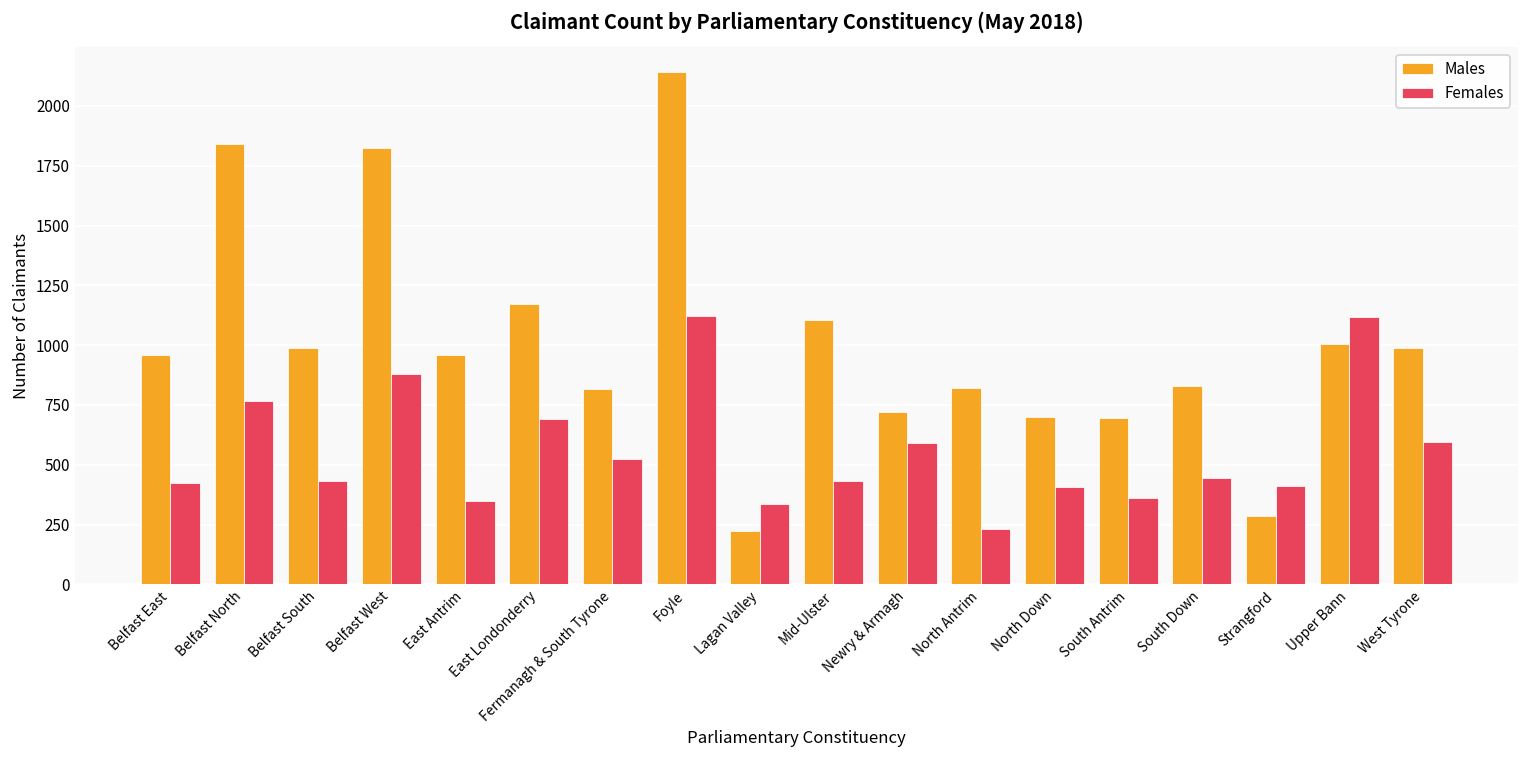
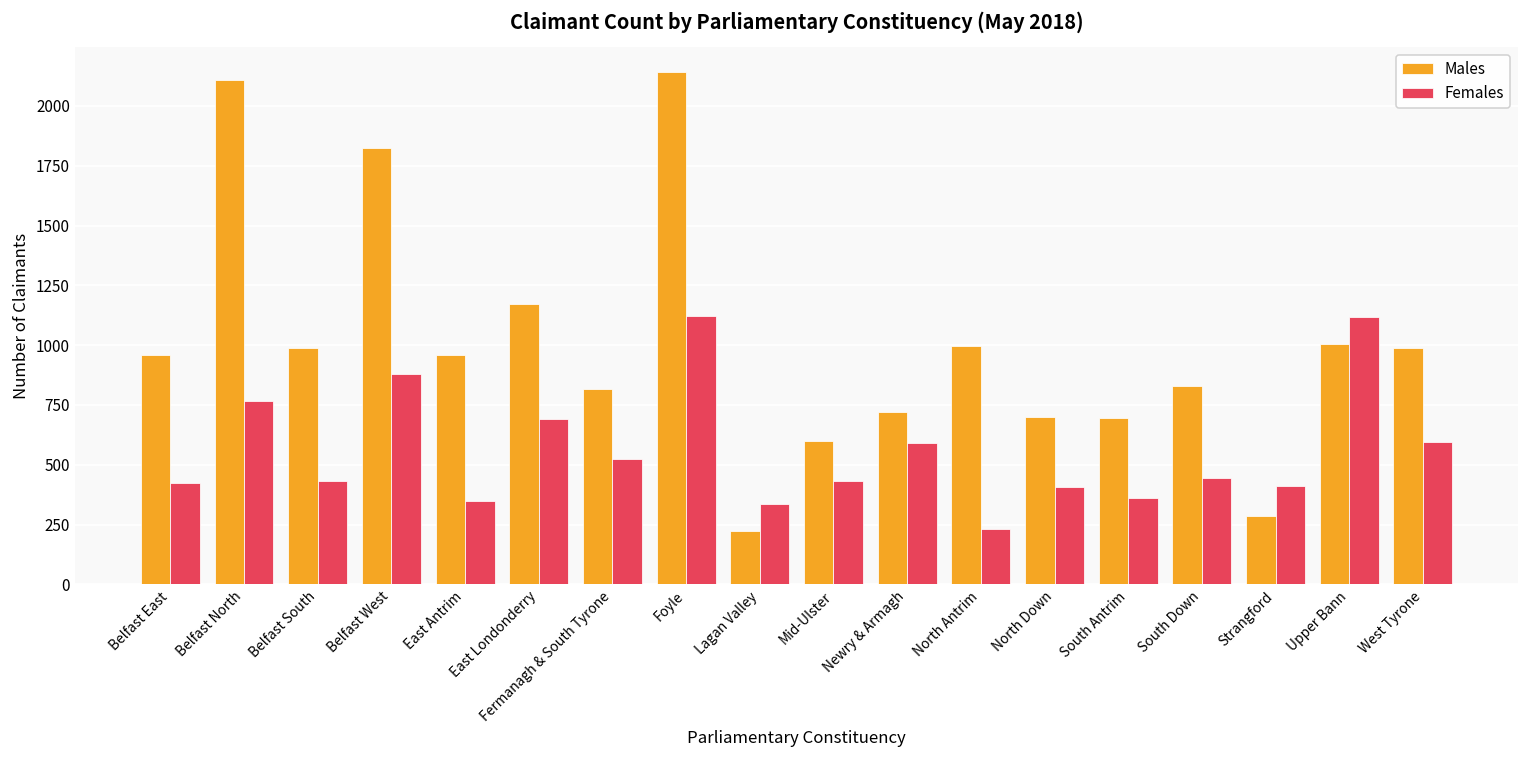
Males, Belfast North: 1840 -> 2110
Males, Mid-Ulster: 1100 -> 600
Males, North Antrim: 820 -> 1000
